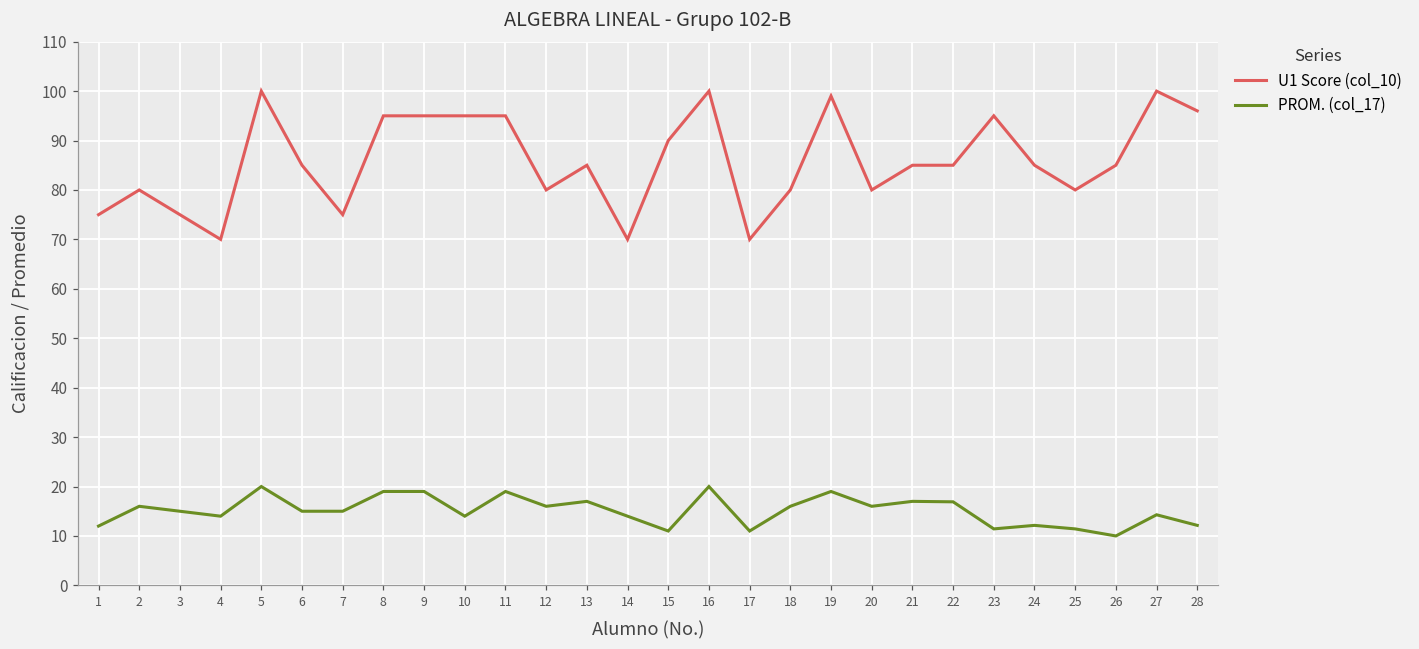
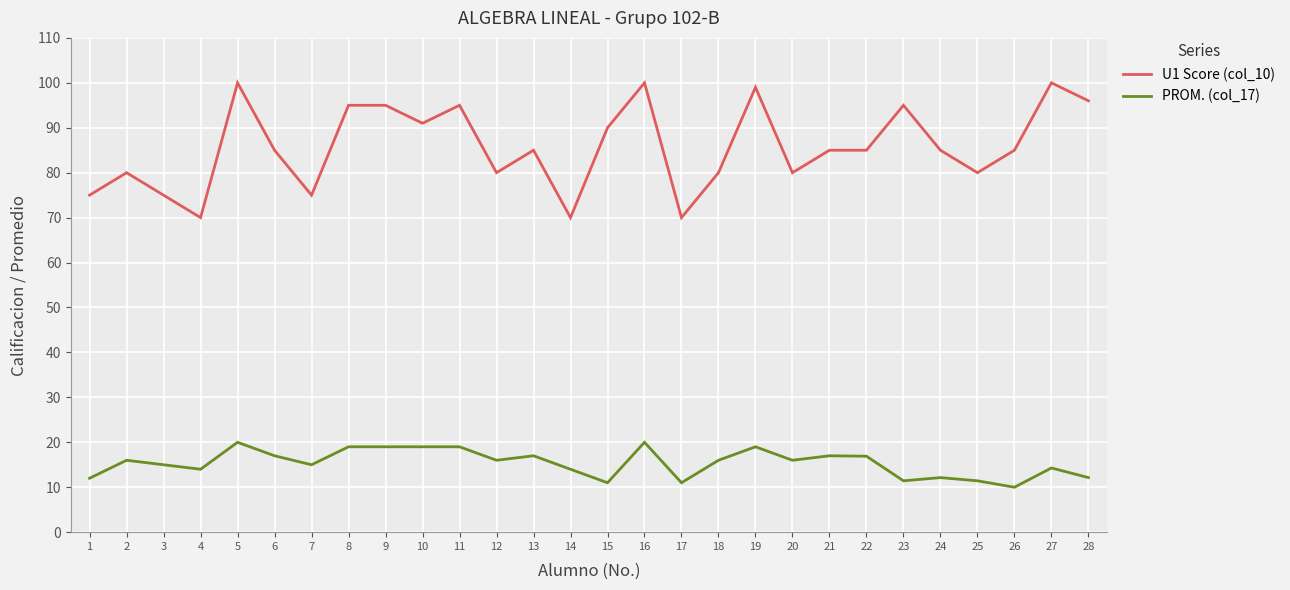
PROM. (col_17), 6: 15 -> 17
U1 Score (col_10), 10: 95 -> 91
PROM. (col_17), 10: 14 -> 19
